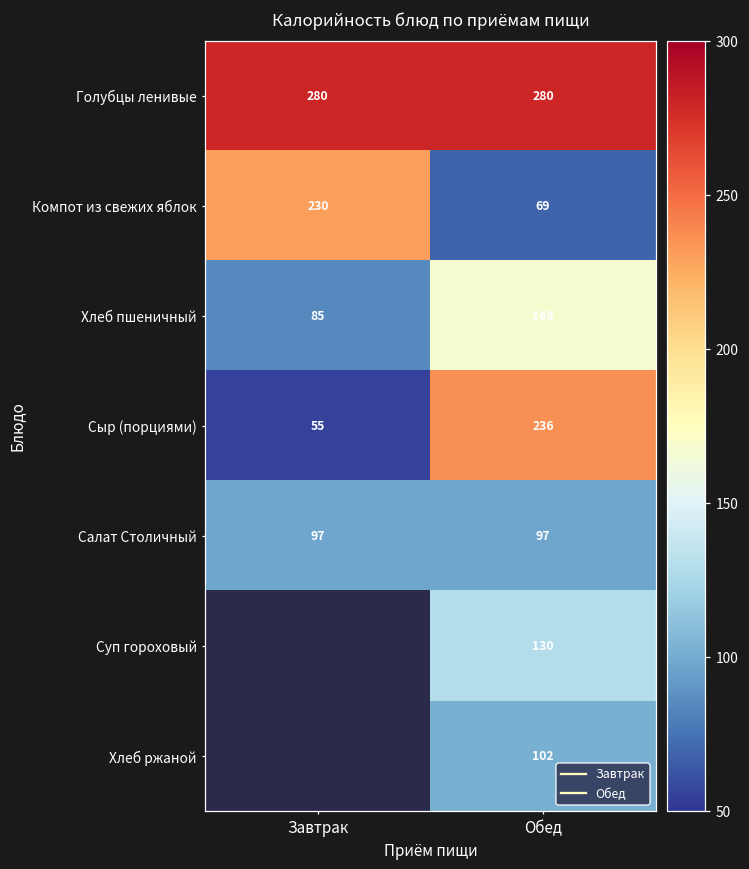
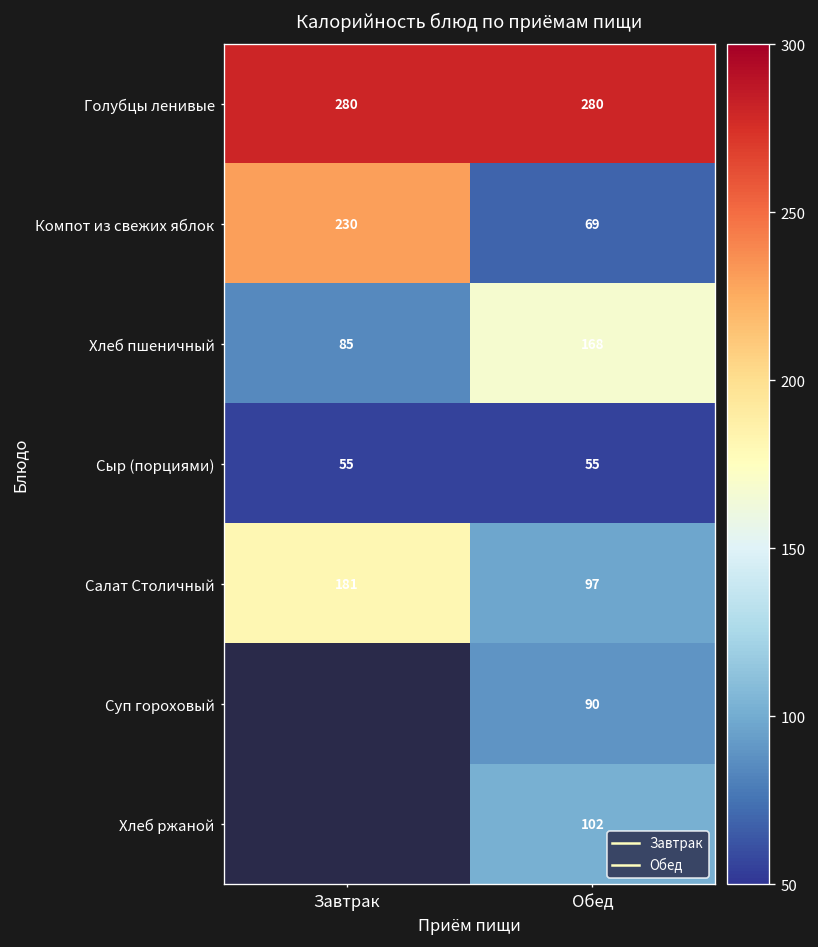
Сыр (порциями), Обед: 236 -> 55
Салат Столичный, Завтрак: 97 -> 181
Суп гороховый, Обед: 130 -> 90
